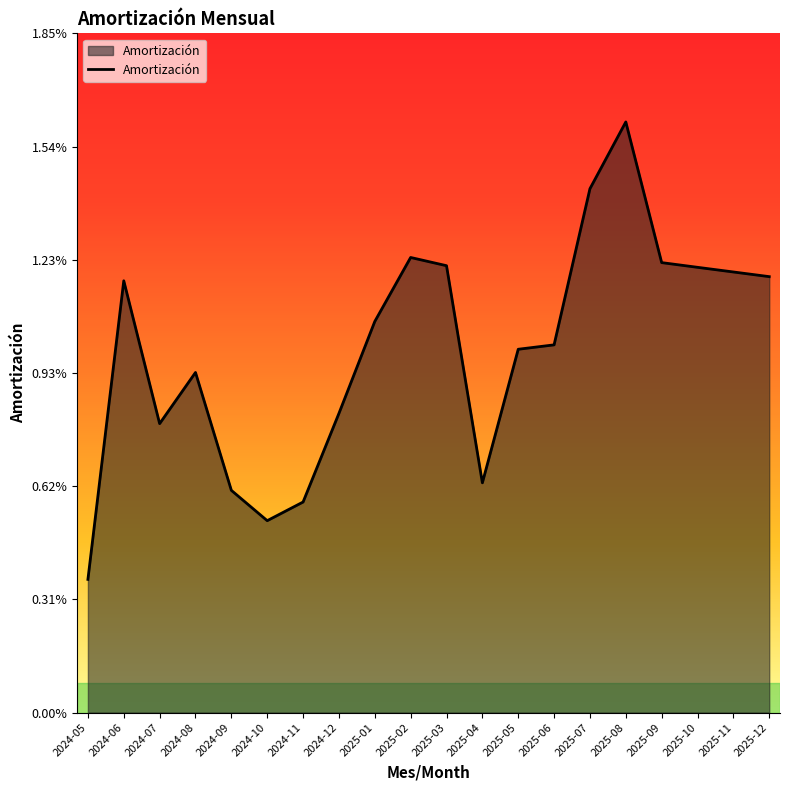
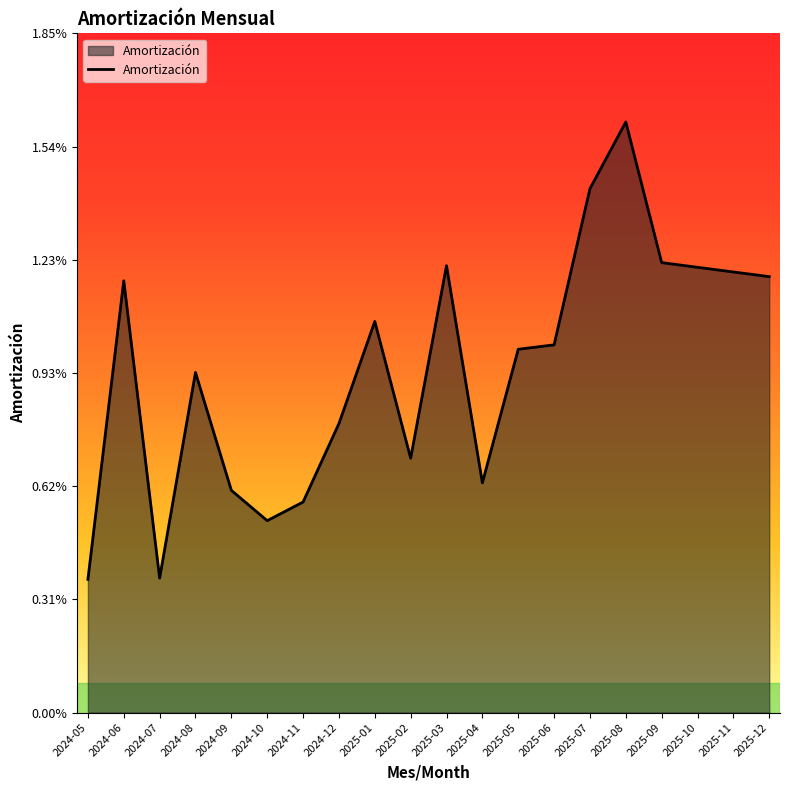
2024-07: 0.79% -> 0.37%
2024-12: 0.81% -> 0.79%
2025-02: 1.24% -> 0.69%
